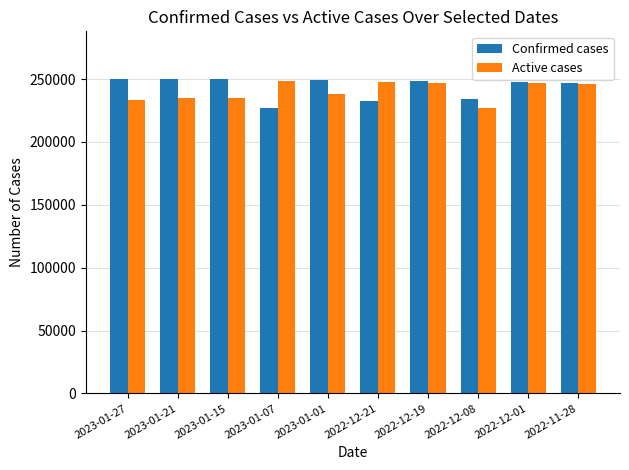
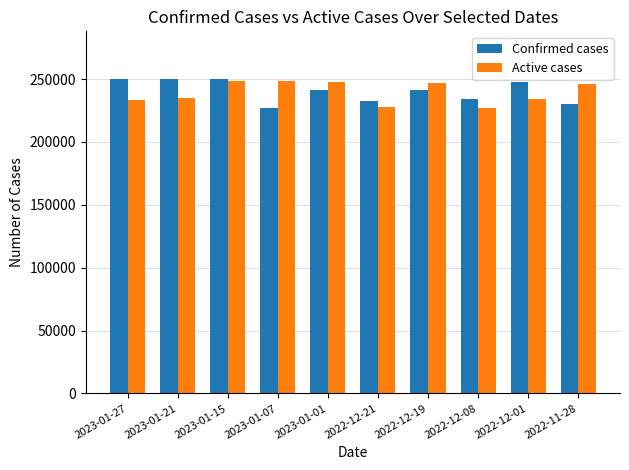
Active cases, 2023-01-15: 235000 -> 249000
Confirmed cases, 2023-01-01: 249000 -> 241000
Active cases, 2023-01-01: 238000 -> 248000
Active cases, 2022-12-21: 247000 -> 228000
Confirmed cases, 2022-12-19: 249000 -> 242000
Active cases, 2022-12-01: 247000 -> 234000
Confirmed cases, 2022-11-28: 247000 -> 230000
